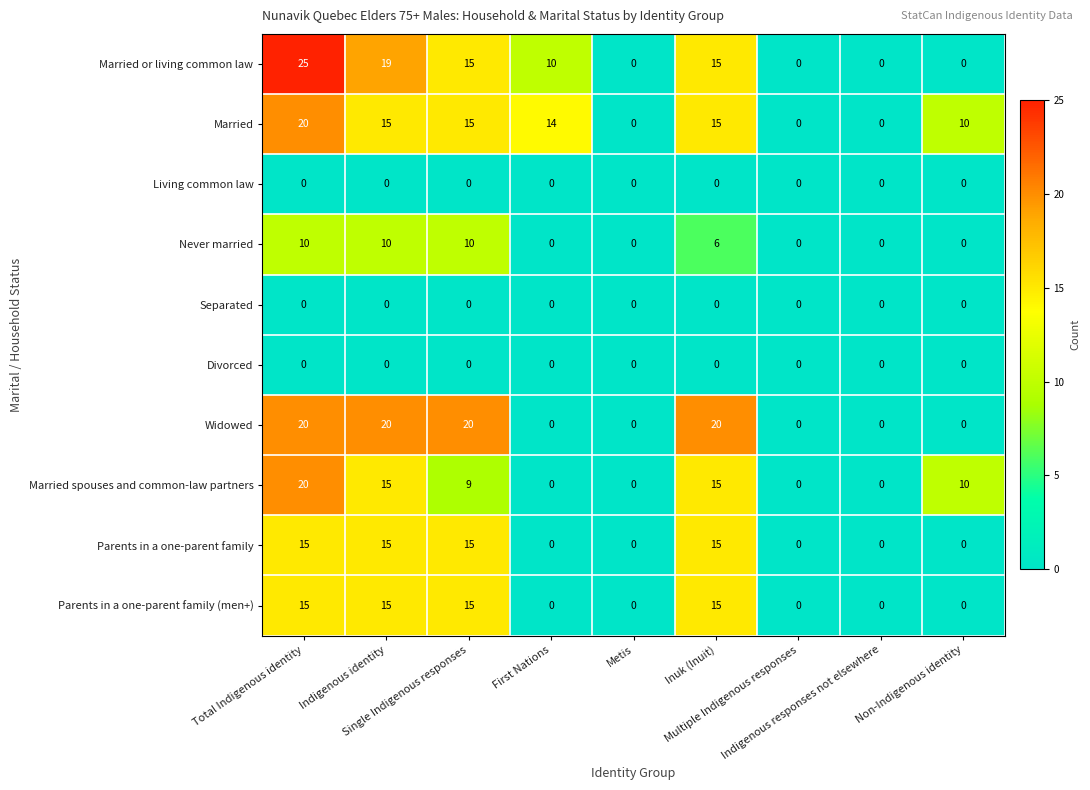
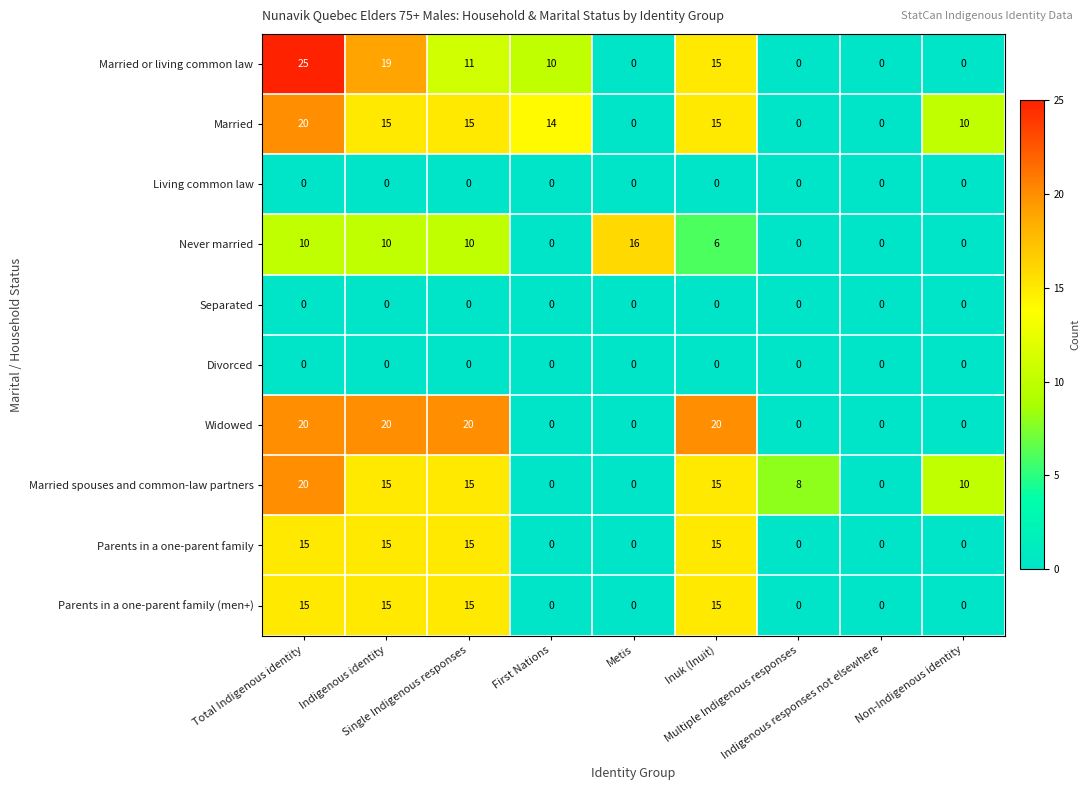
Married or living common law, Single Indigenous responses: 15 -> 11
Never married, Metis: 0 -> 16
Married spouses and common-law partners, Single Indigenous responses: 9 -> 15
Married spouses and common-law partners, Multiple Indigenous responses: 0 -> 8
